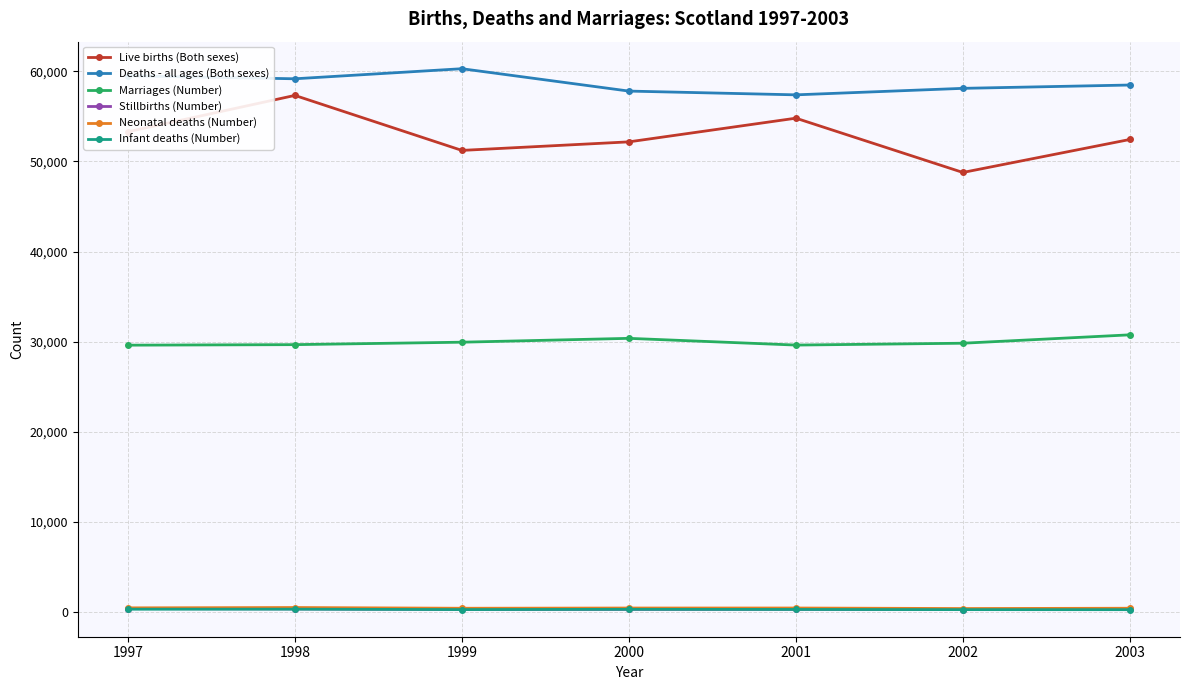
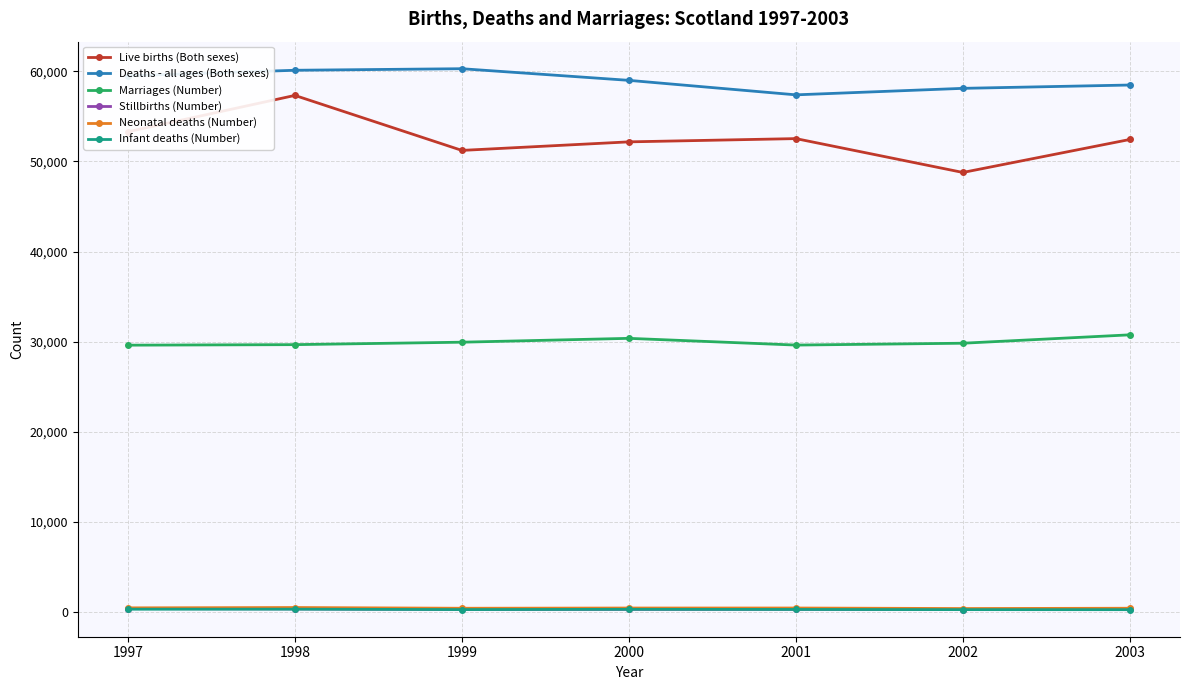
Deaths - all ages (Both sexes), 1998: 59,000 -> 60,000
Deaths - all ages (Both sexes), 2000: 58,000 -> 59,000
Live births (Both sexes), 2001: 55,000 -> 53,000
